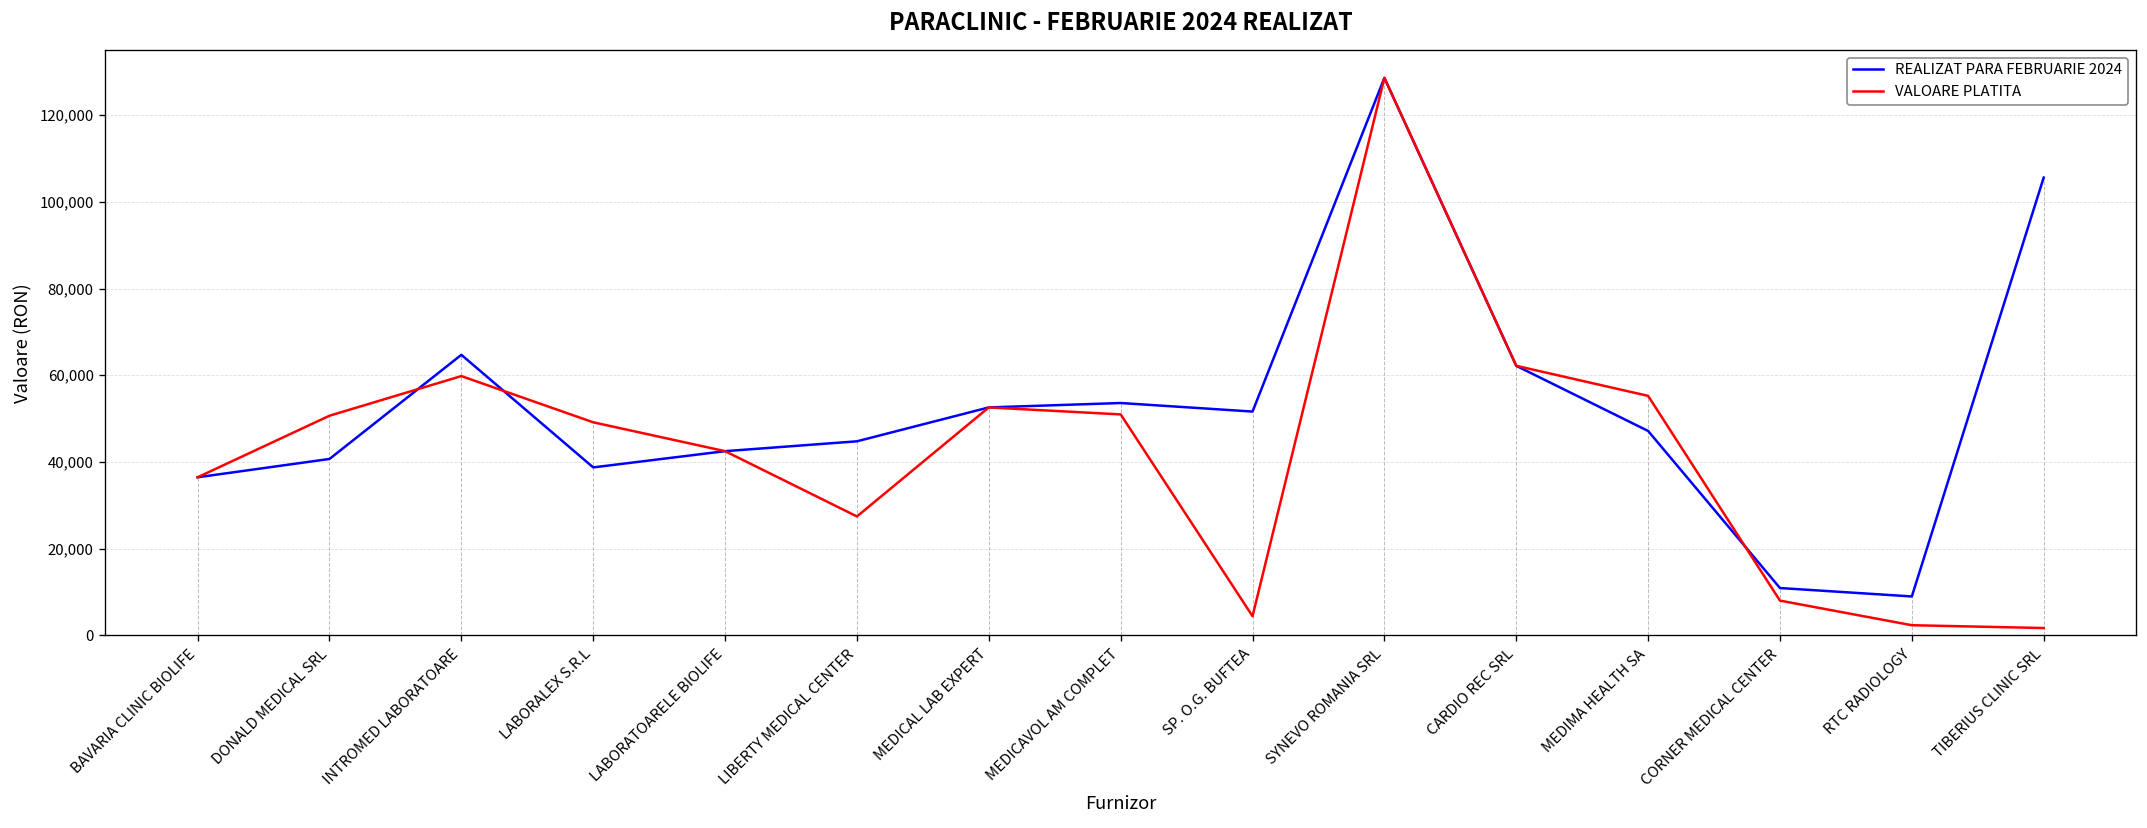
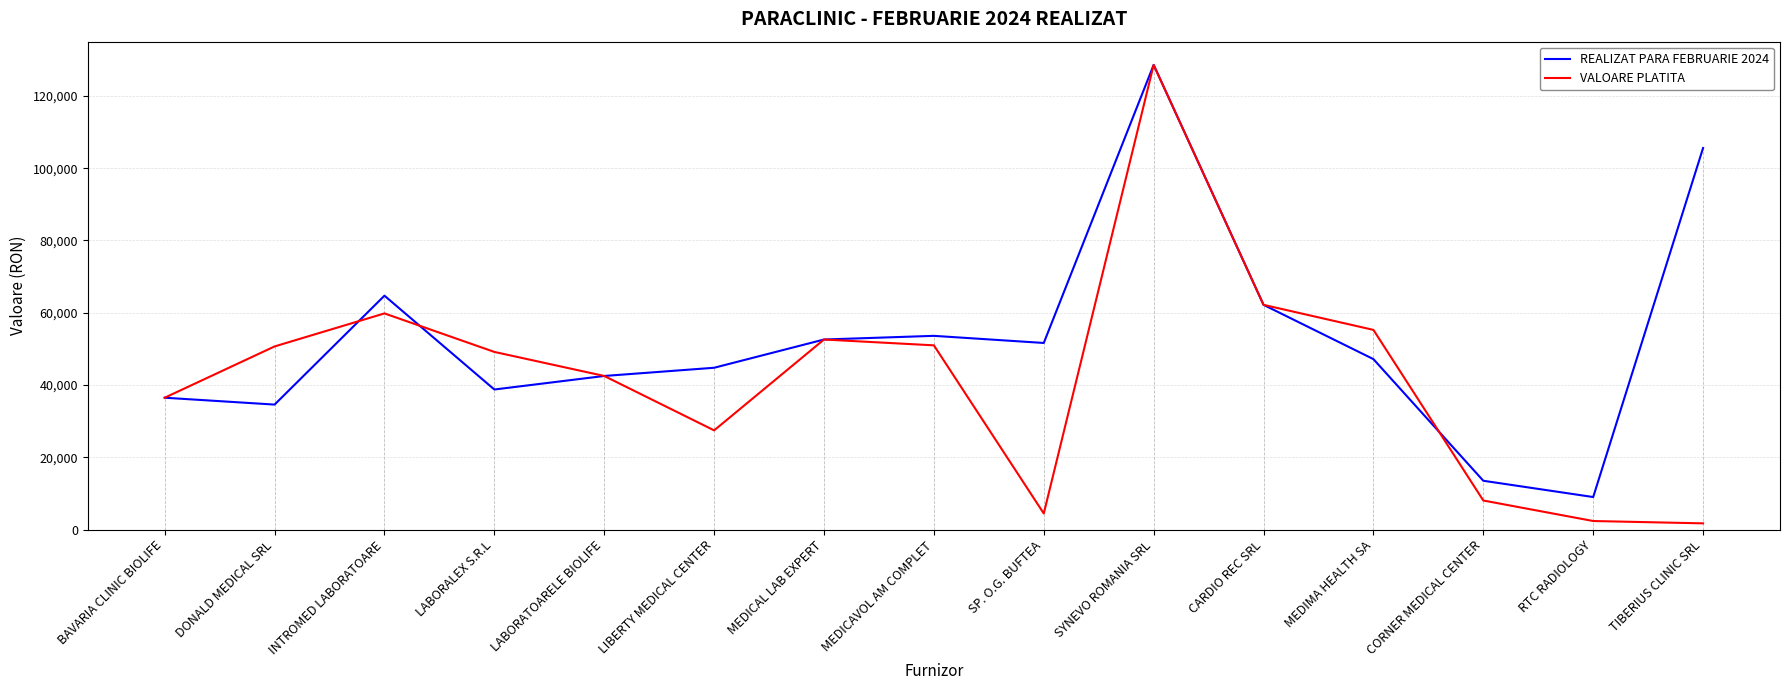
REALIZAT PARA FEBRUARIE 2024, DONALD MEDICAL SRL: 41,000 -> 35,000
REALIZAT PARA FEBRUARIE 2024, CORNER MEDICAL CENTER: 11,000 -> 13,000
